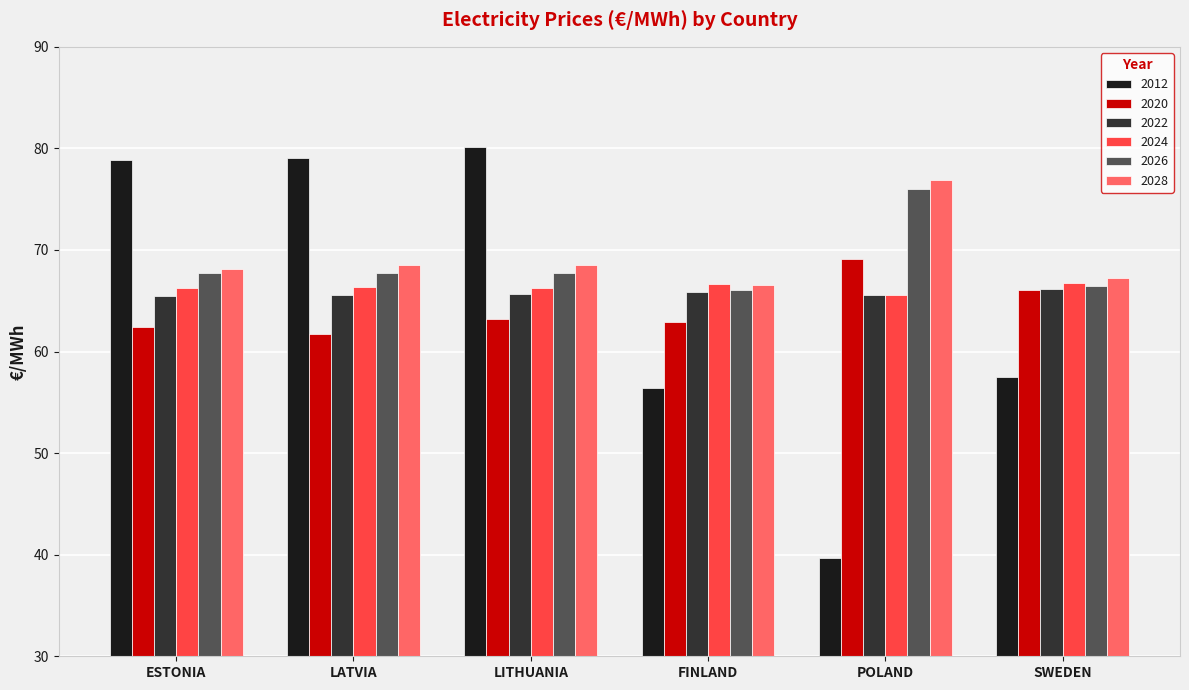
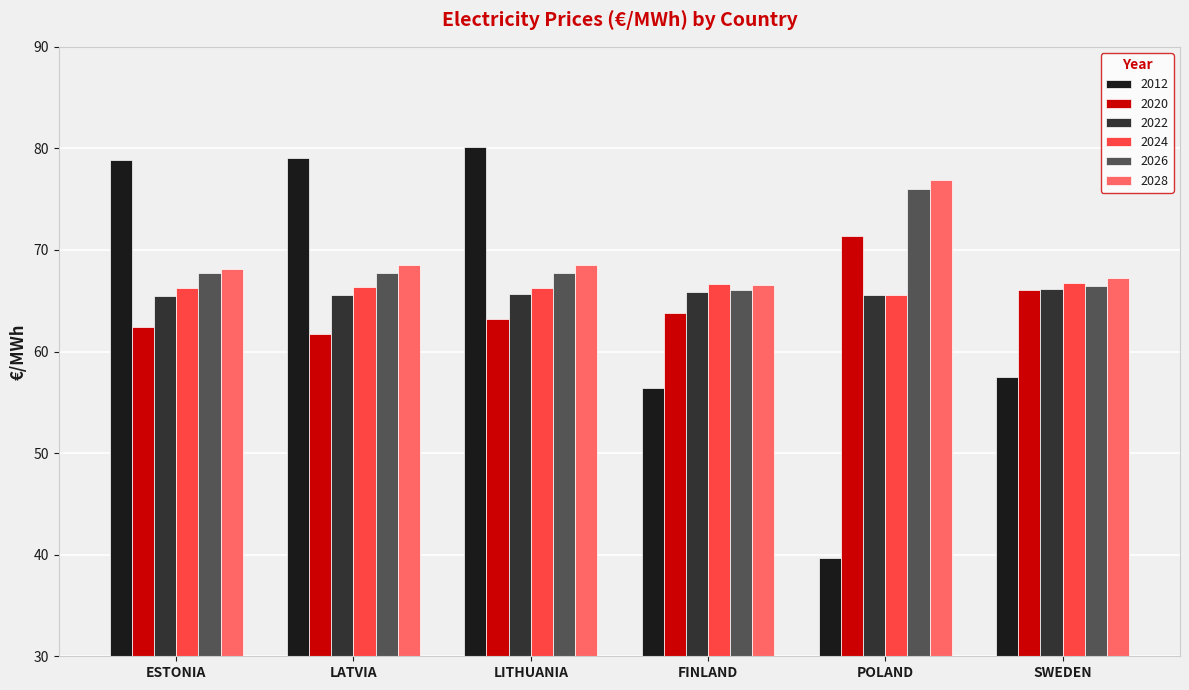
2020, FINLAND: 62.9 -> 63.8
2020, POLAND: 69.1 -> 71.3
